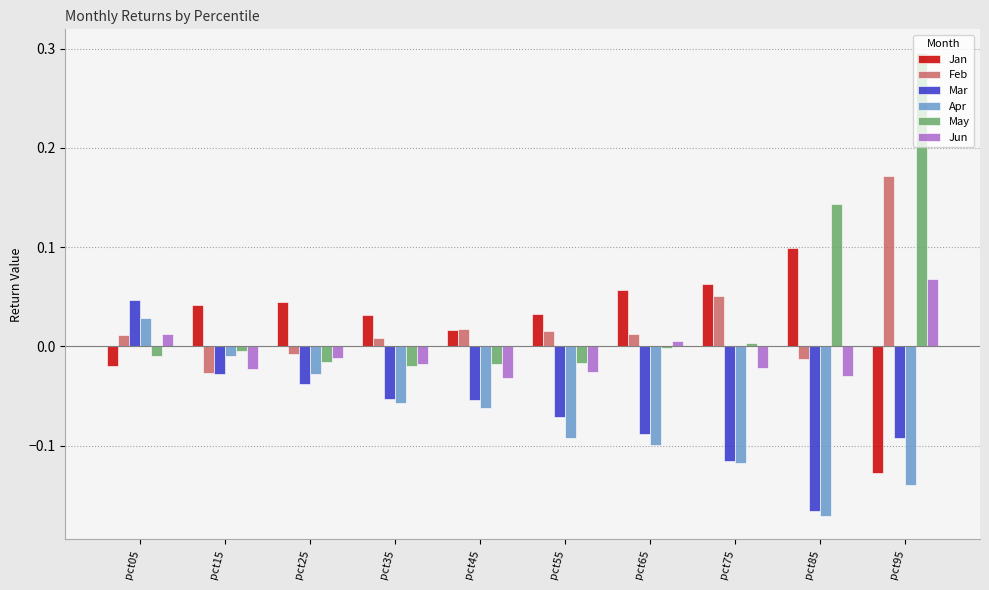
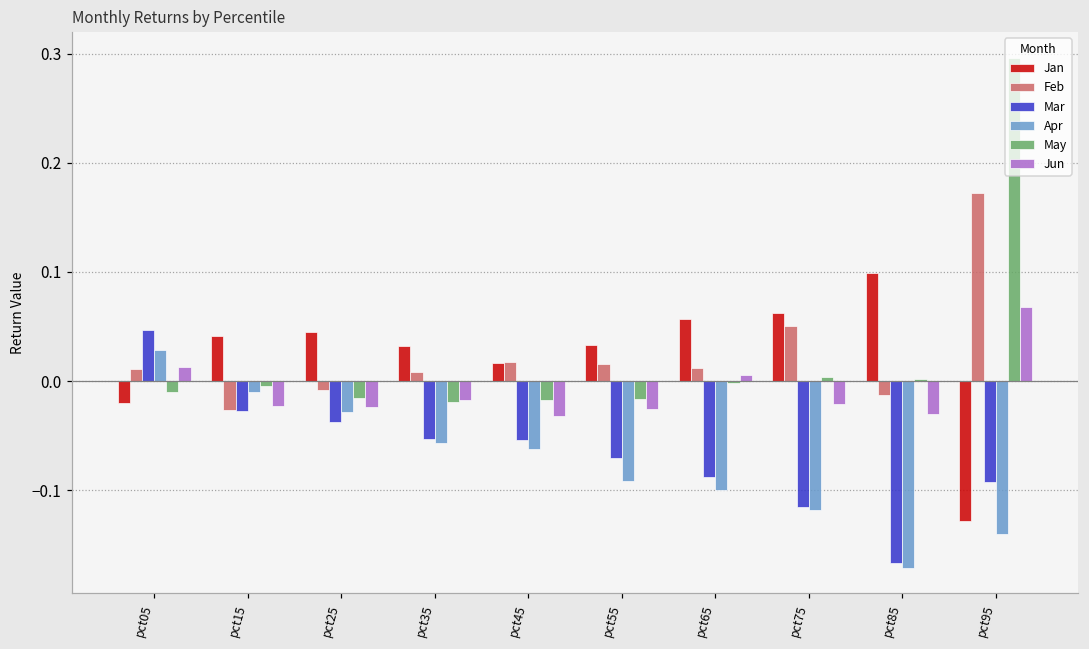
Jun, pct25: -0.01 -> -0.02
May, pct85: 0.14 -> 0.00
